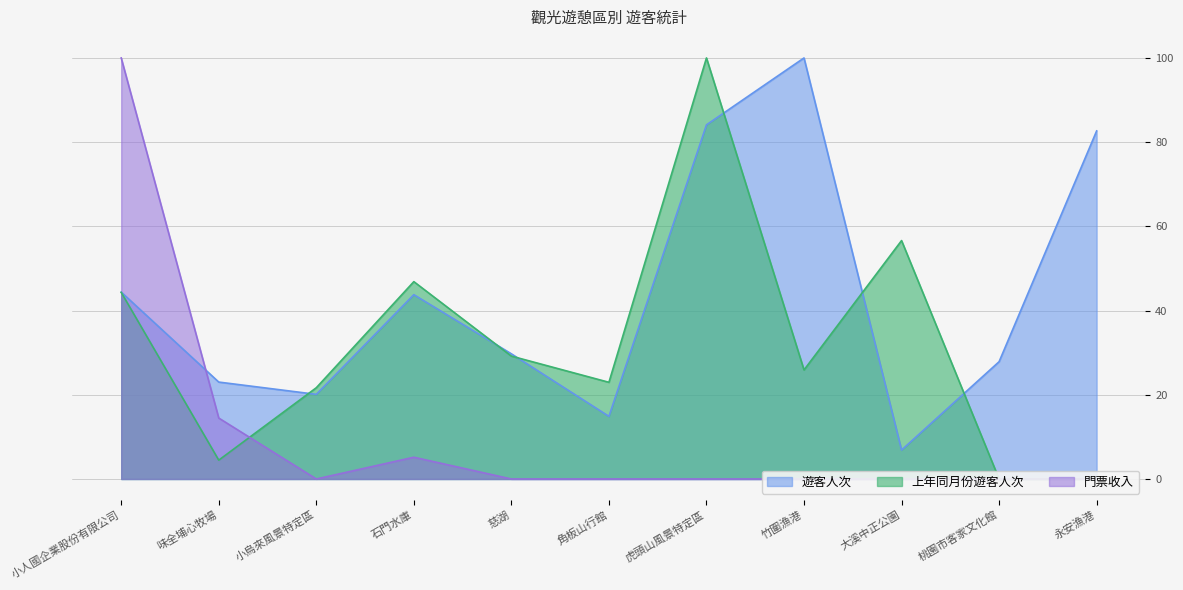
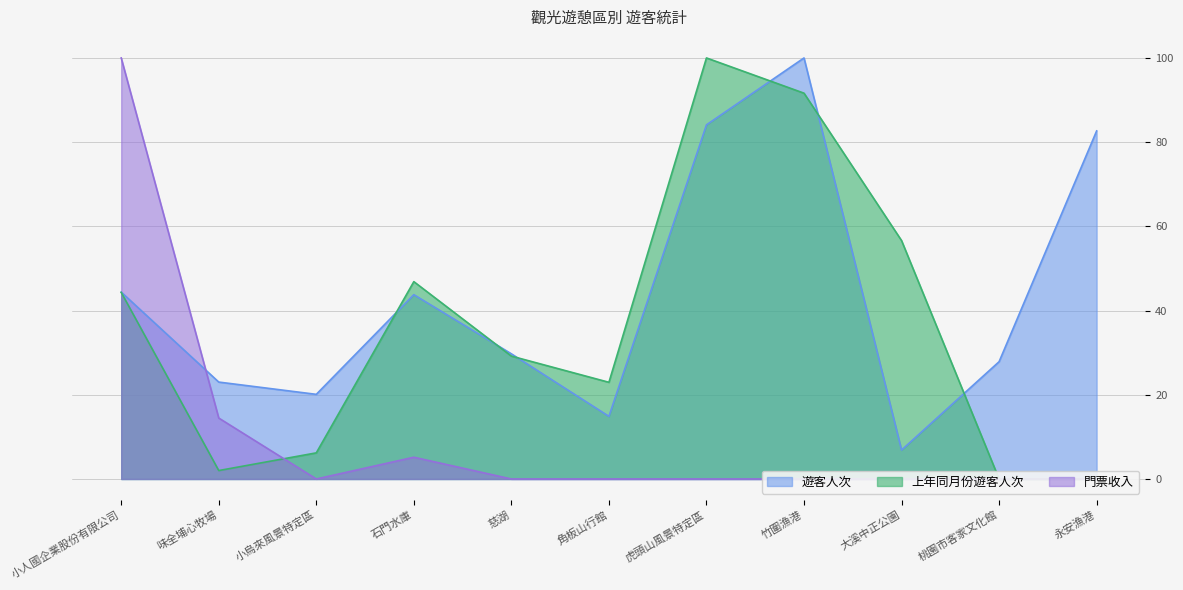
上年同月份遊客人次, 味全埔心牧場: 4 -> 2
上年同月份遊客人次, 小烏來風景特定區: 22 -> 6
上年同月份遊客人次, 竹圍漁港: 26 -> 92
